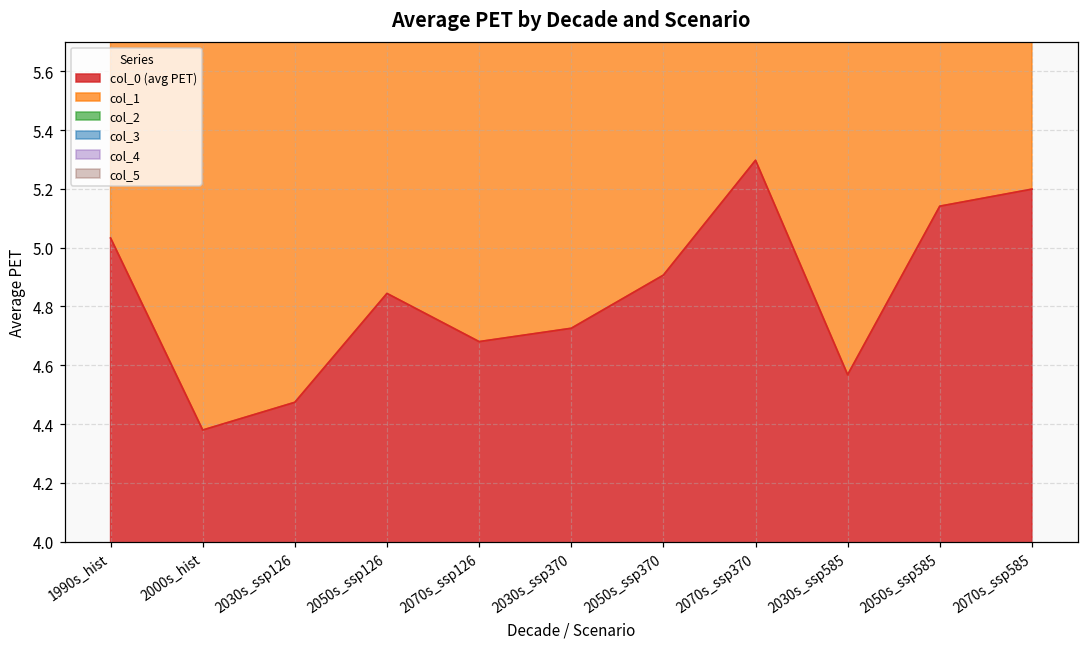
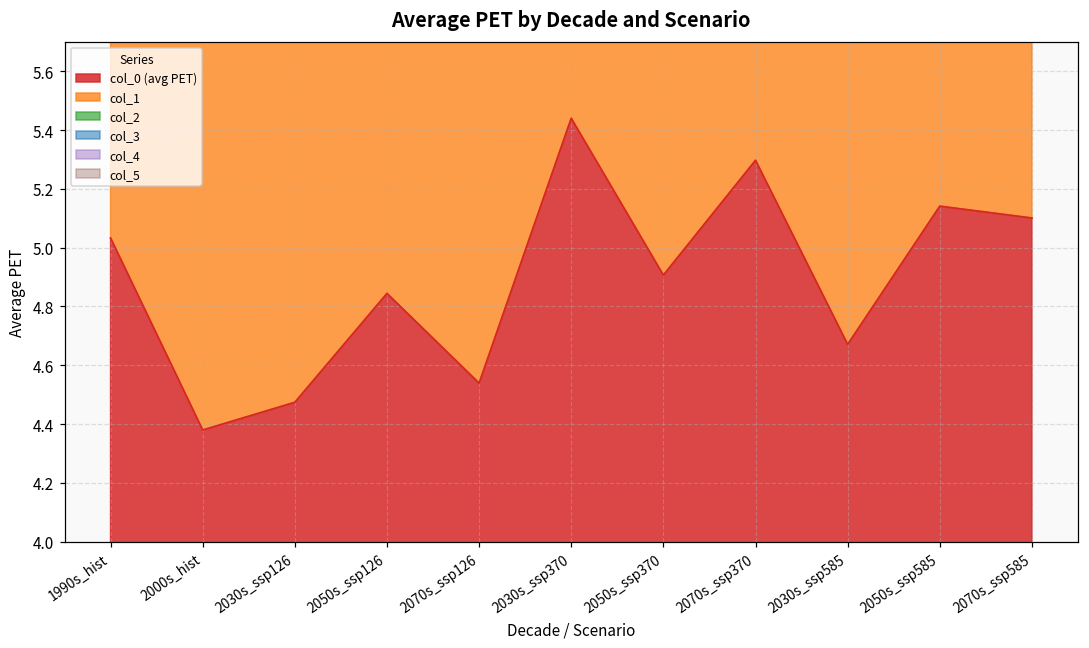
col_0 (avg PET), 2070s_ssp126: 4.68 -> 4.54
col_0 (avg PET), 2030s_ssp370: 4.73 -> 5.44
col_0 (avg PET), 2030s_ssp585: 4.57 -> 4.67
col_0 (avg PET), 2070s_ssp585: 5.20 -> 5.10
